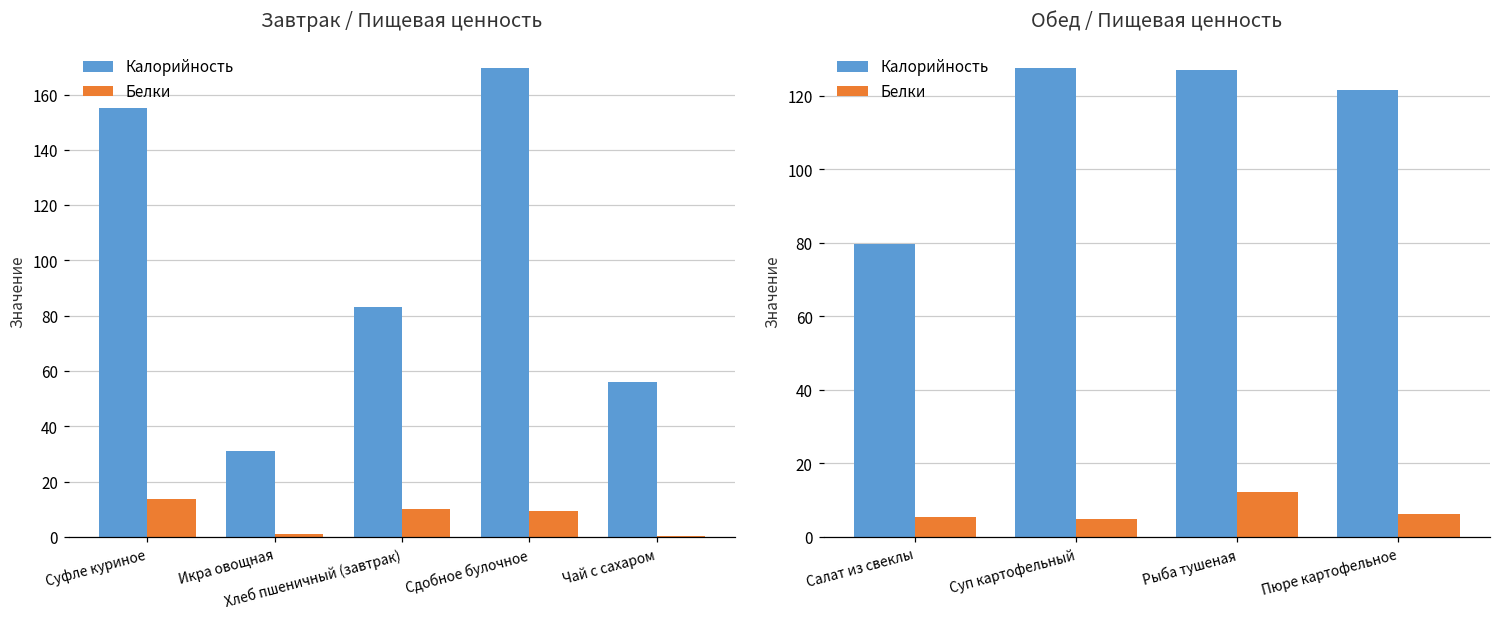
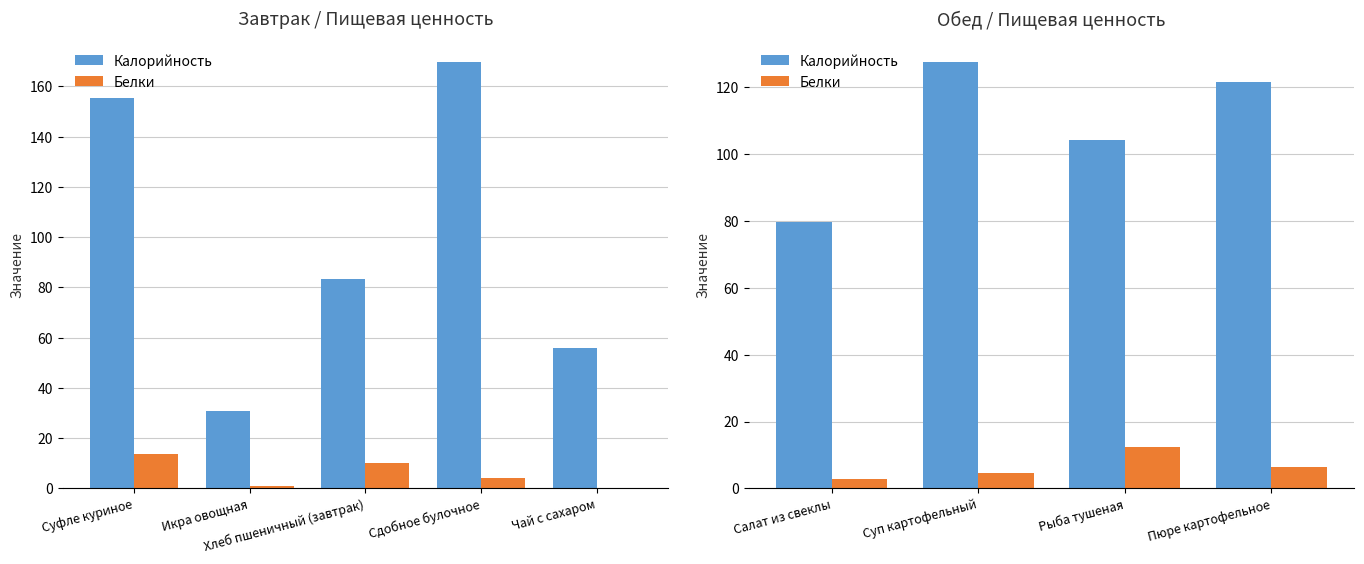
Завтрак / Пищевая ценность, Белки, Сдобное булочное: 9 -> 4
Обед / Пищевая ценность, Белки, Салат из свеклы: 5 -> 3
Обед / Пищевая ценность, Калорийность, Рыба тушеная: 127 -> 104
